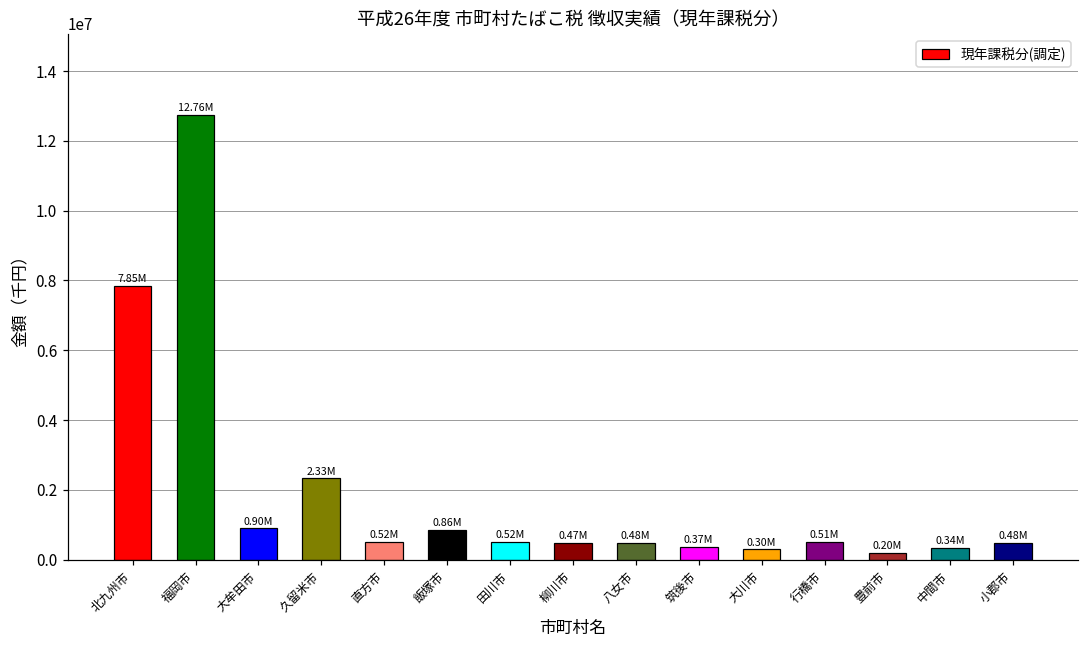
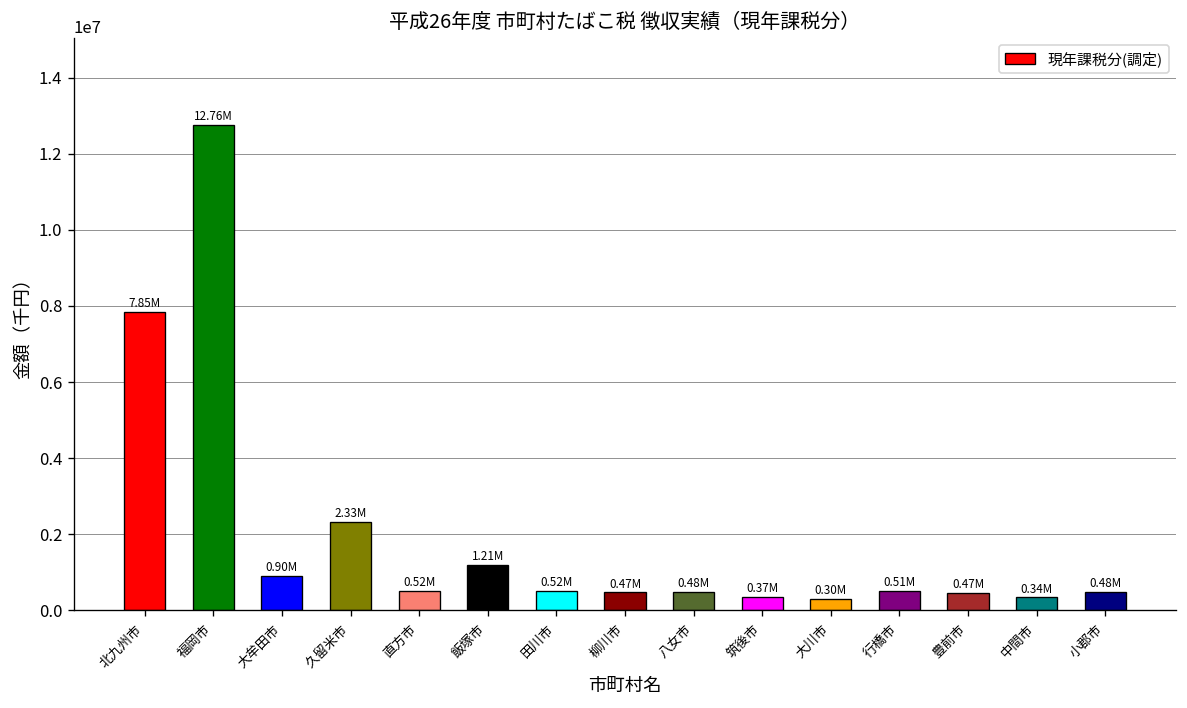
飯塚市: 0.86M -> 1.21M
豊前市: 0.20M -> 0.47M
